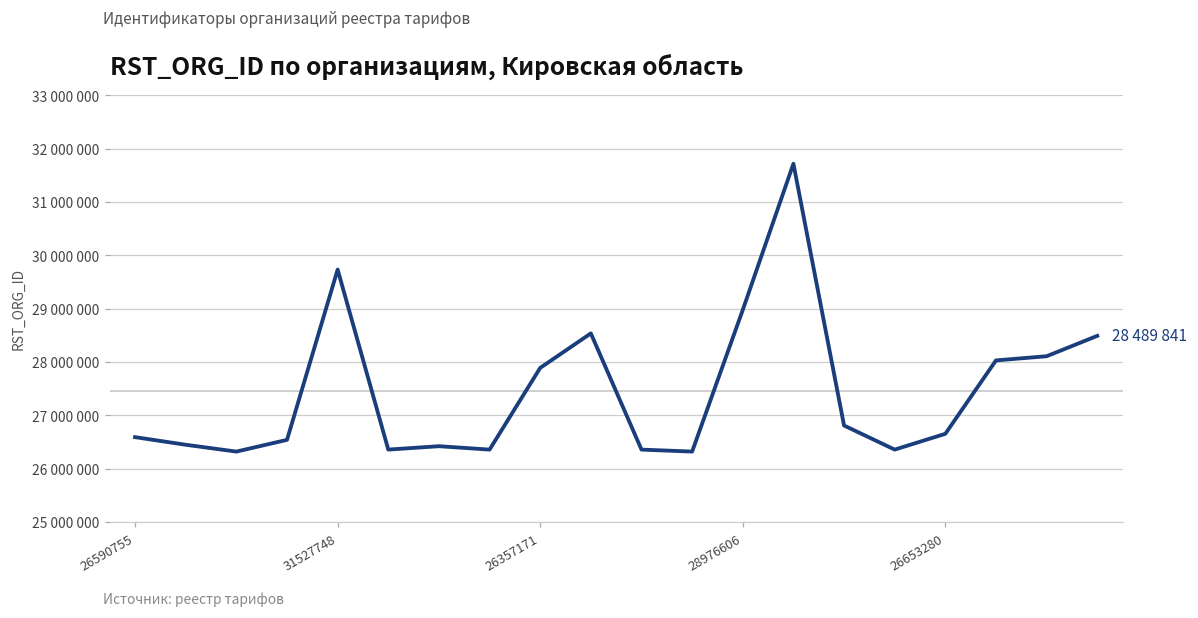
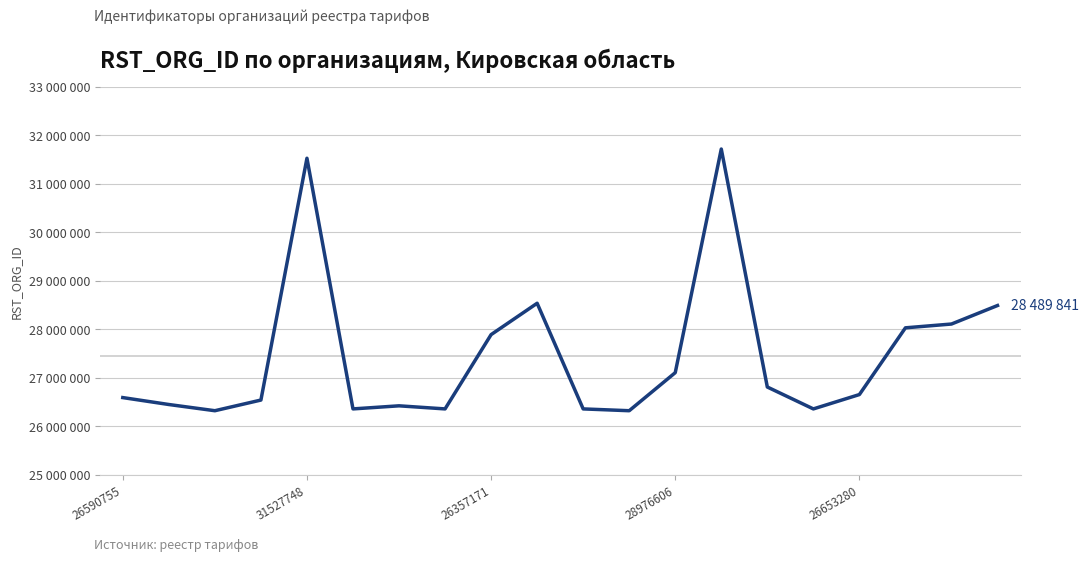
31527748: 29700000 -> 31500000
28976606: 29000000 -> 27100000
